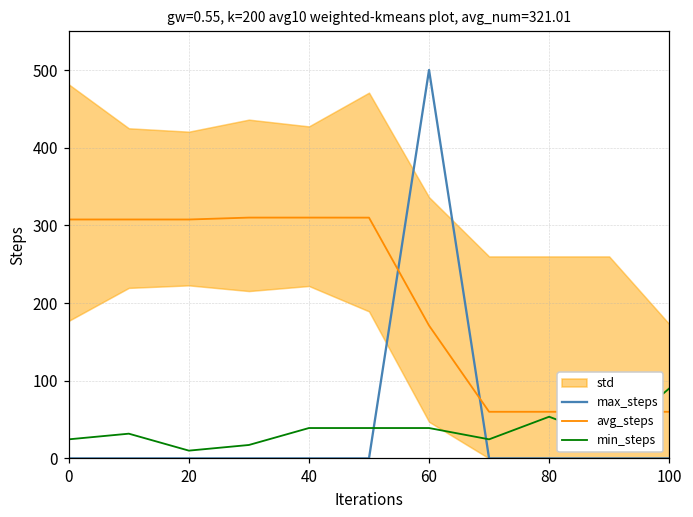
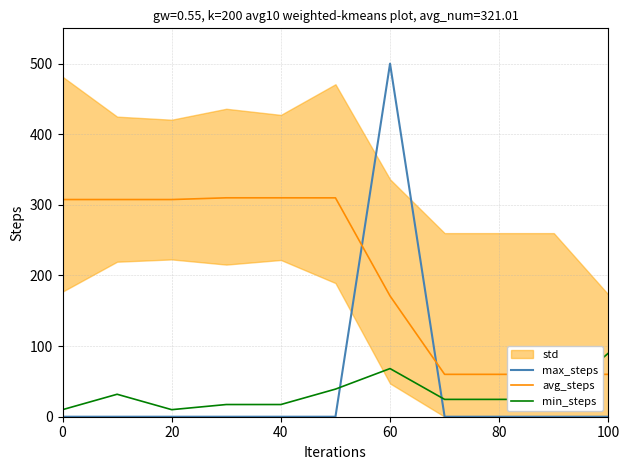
min_steps, 0: 20 -> 10
min_steps, 40: 40 -> 20
min_steps, 60: 40 -> 70
min_steps, 80: 50 -> 20
